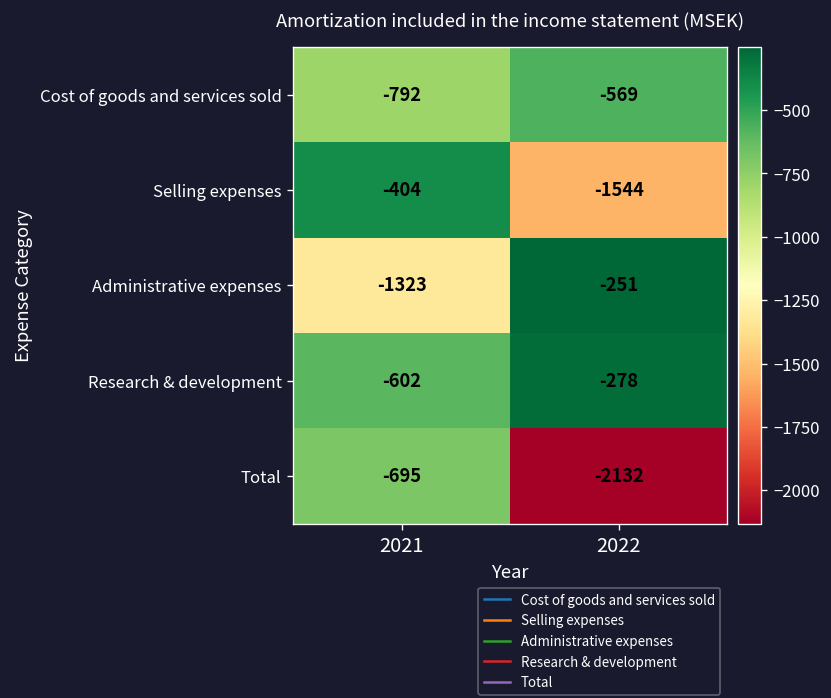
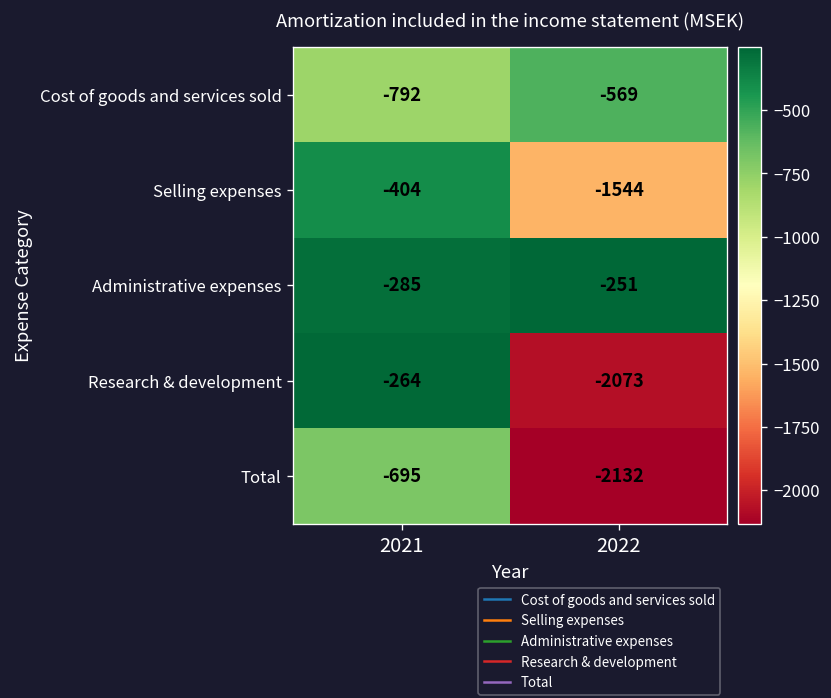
Administrative expenses, 2021: -1323 -> -285
Research & development, 2021: -602 -> -264
Research & development, 2022: -278 -> -2073
